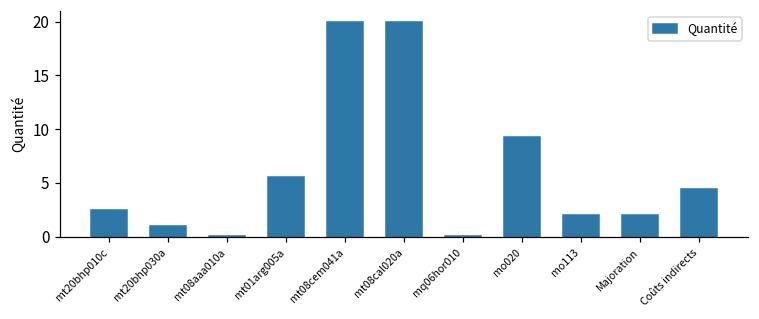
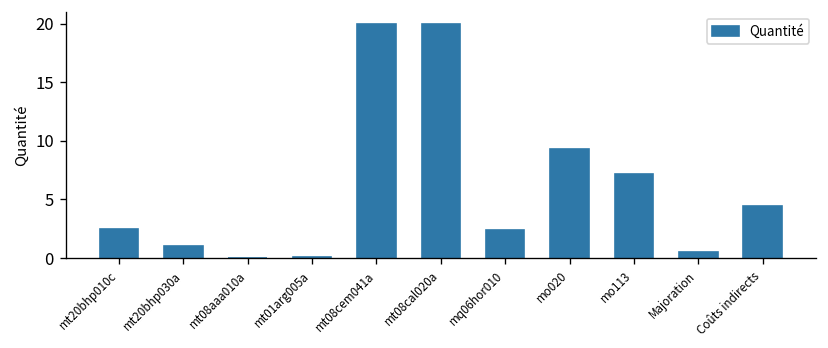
mt01arg005a: 6 -> 0
mq06hor010: 0 -> 2
mo113: 2 -> 7
Majoration: 2 -> 1
